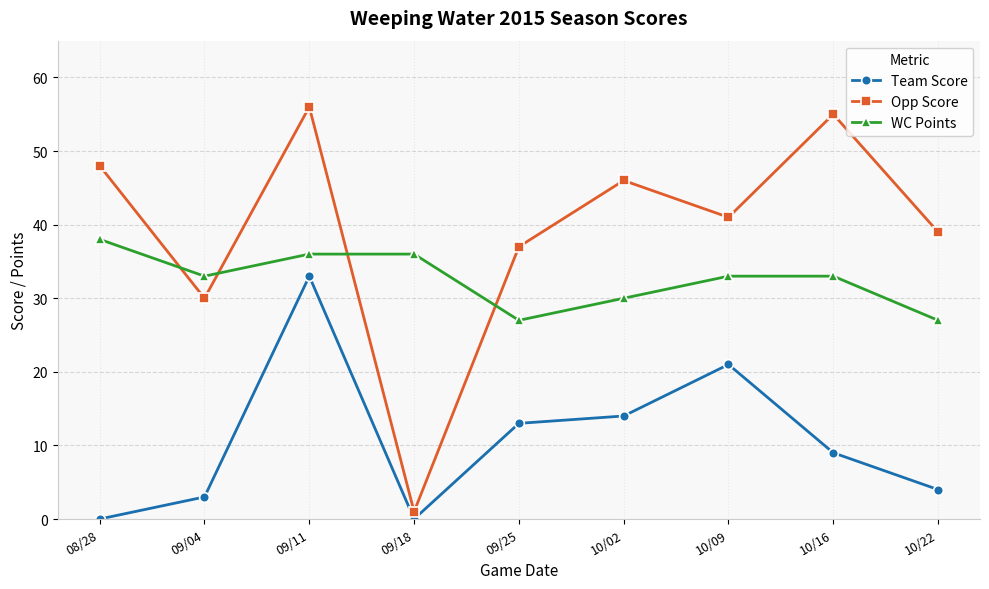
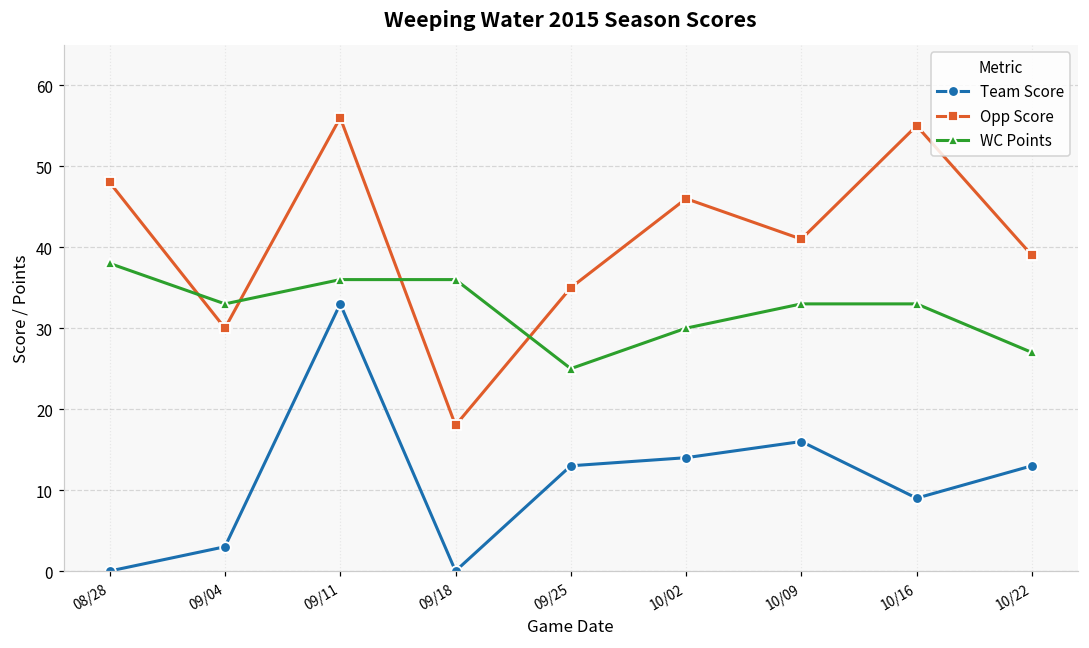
Opp Score, 09/18: 1 -> 18
Opp Score, 09/25: 37 -> 35
WC Points, 09/25: 27 -> 25
Team Score, 10/09: 21 -> 16
Team Score, 10/22: 4 -> 13
